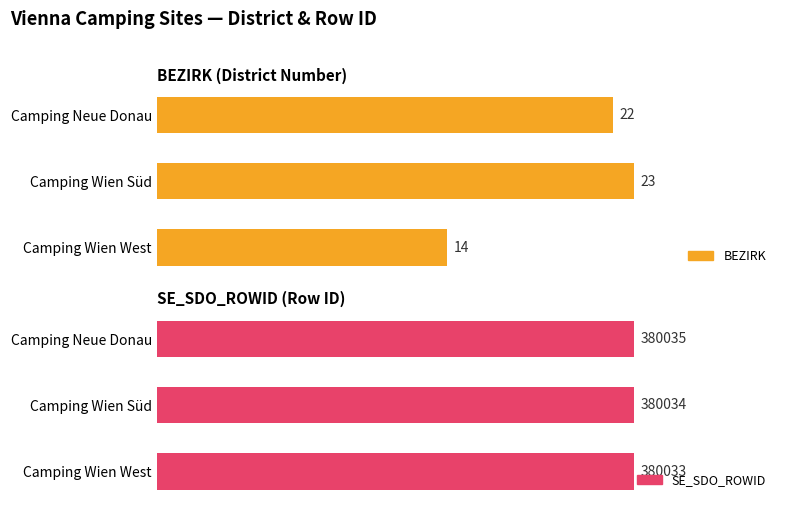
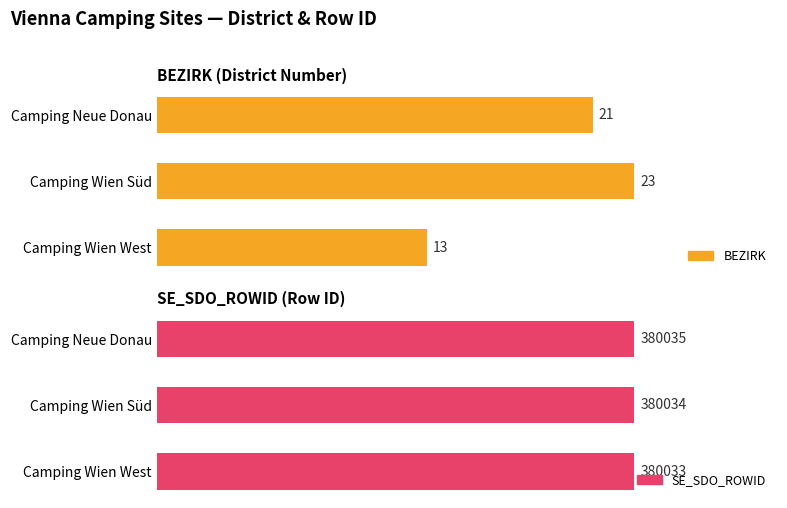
BEZIRK (District Number), Camping Neue Donau: 22 -> 21
BEZIRK (District Number), Camping Wien West: 14 -> 13
